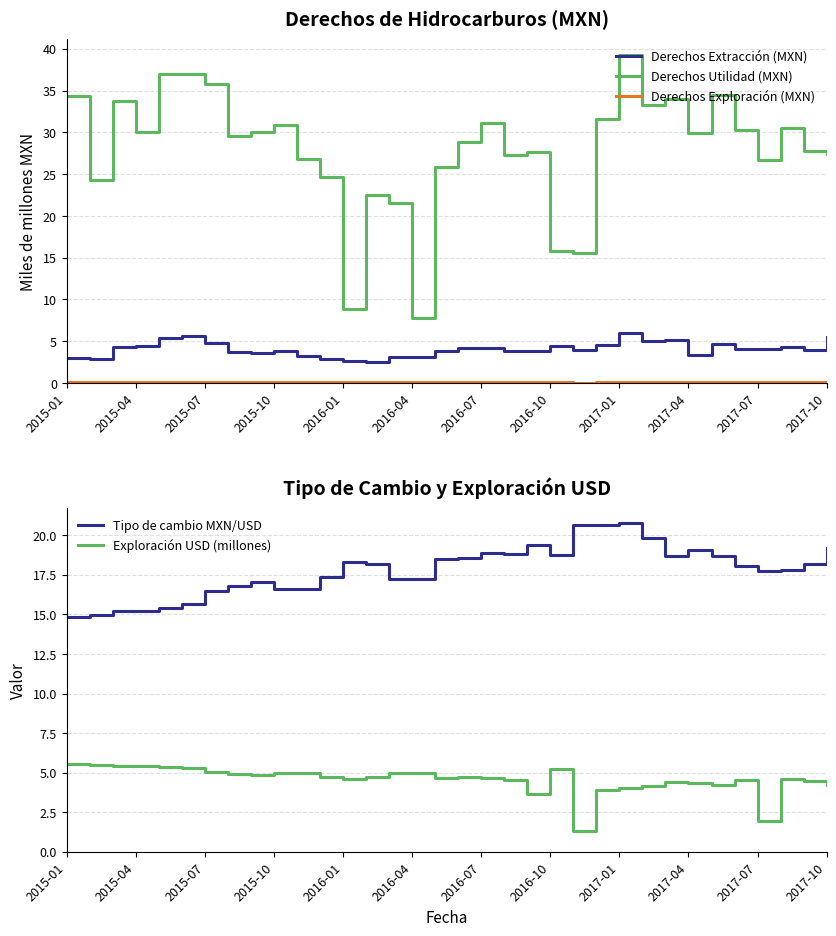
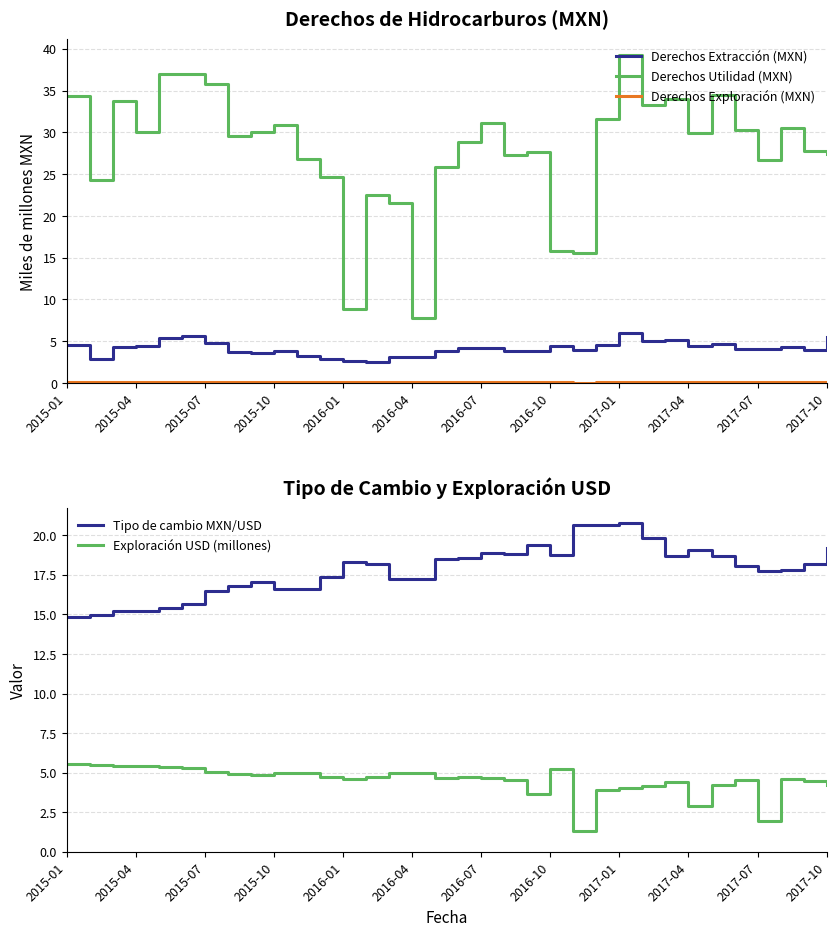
Derechos de Hidrocarburos (MXN), Derechos Extracción (MXN), 2015-01: 3 -> 5
Derechos de Hidrocarburos (MXN), Derechos Extracción (MXN), 2017-04: 3 -> 4
Tipo de Cambio y Exploración USD, Exploración USD (millones), 2017-04: 4.3 -> 2.9
